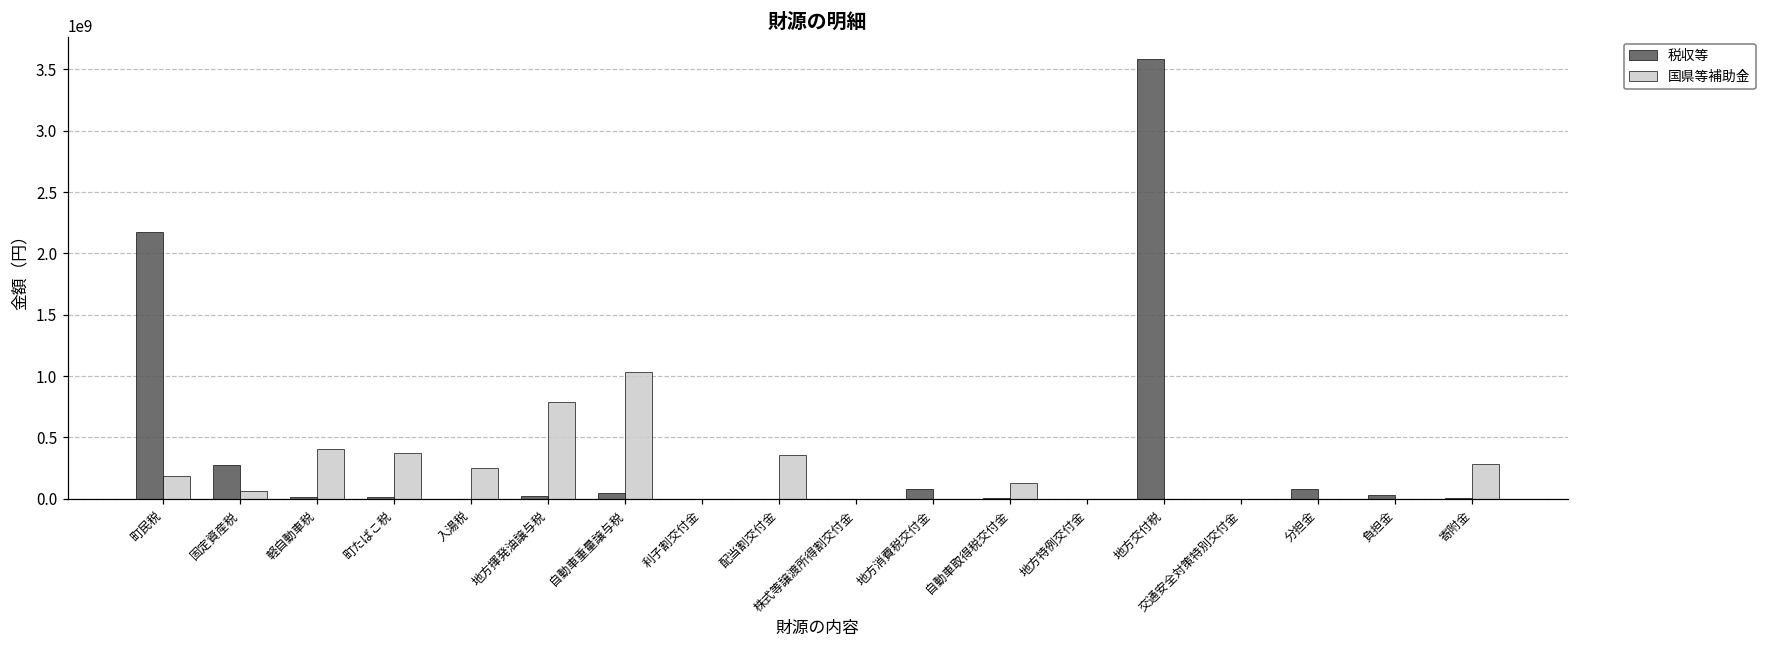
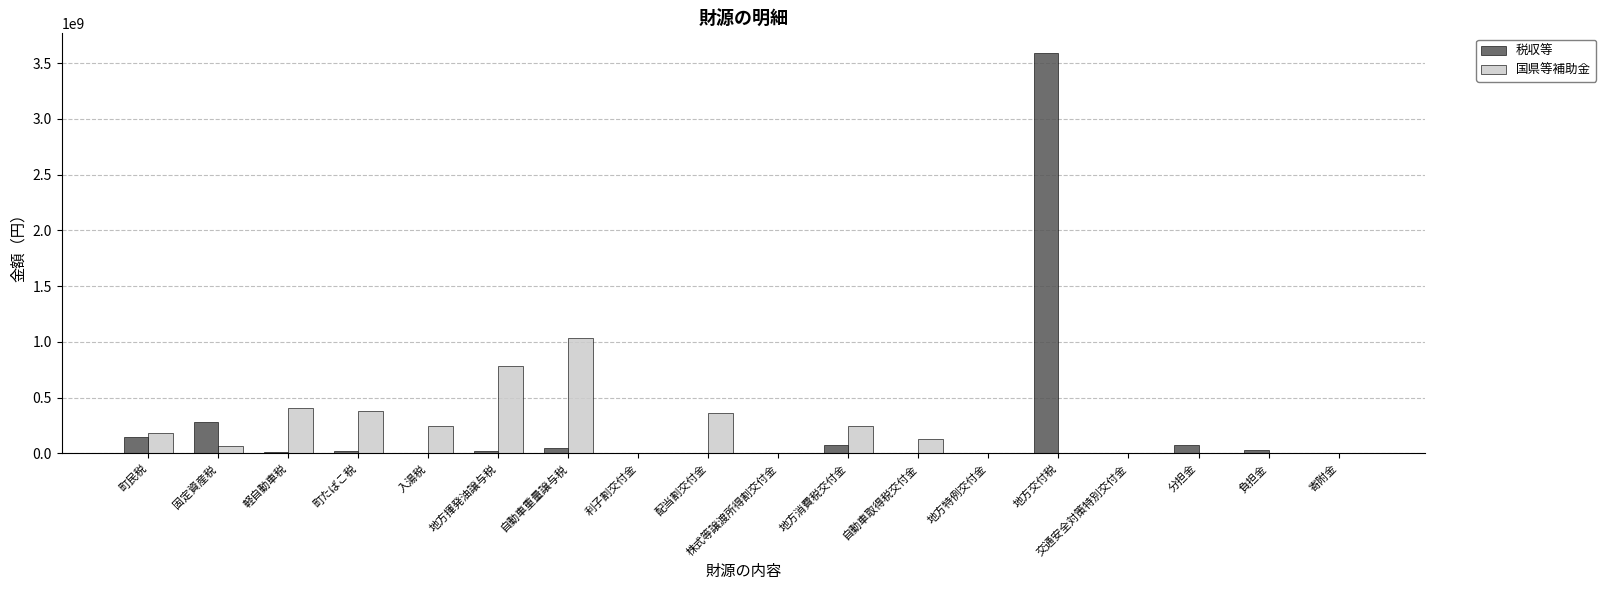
税収等, 町民税: 2180000000 -> 150000000
国県等補助金, 地方消費税交付金: 0 -> 240000000
国県等補助金, 寄附金: 280000000 -> 0
